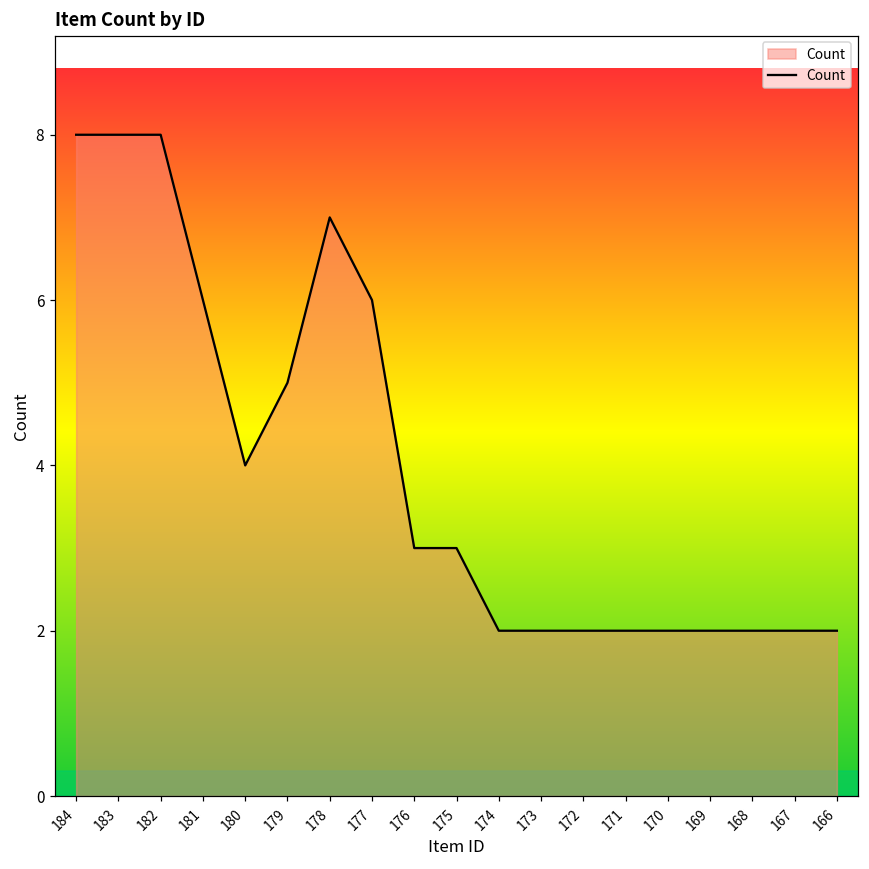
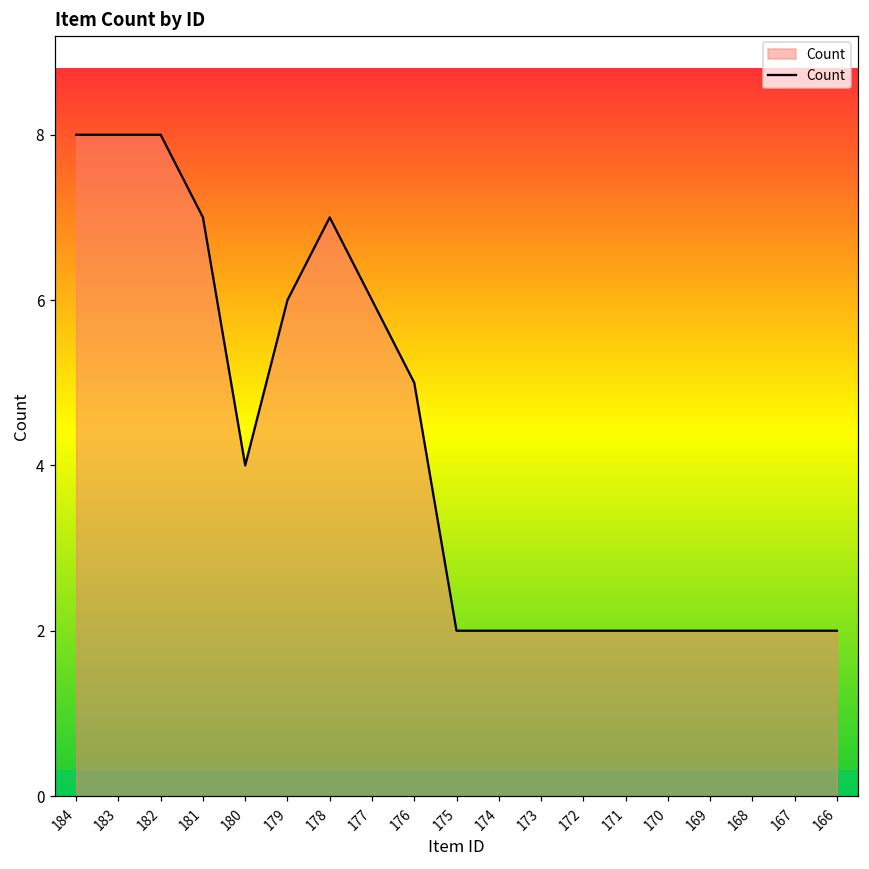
181: 6 -> 7
179: 5 -> 6
176: 3 -> 5
175: 3 -> 2
